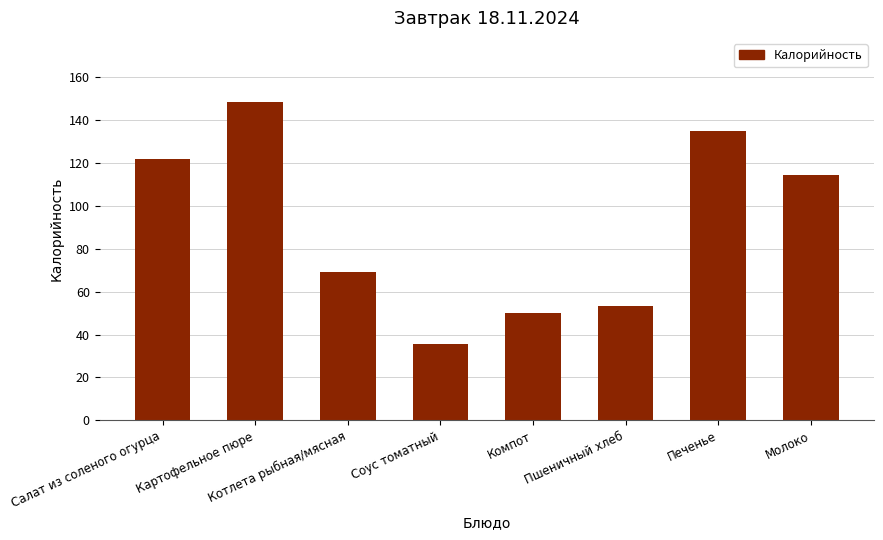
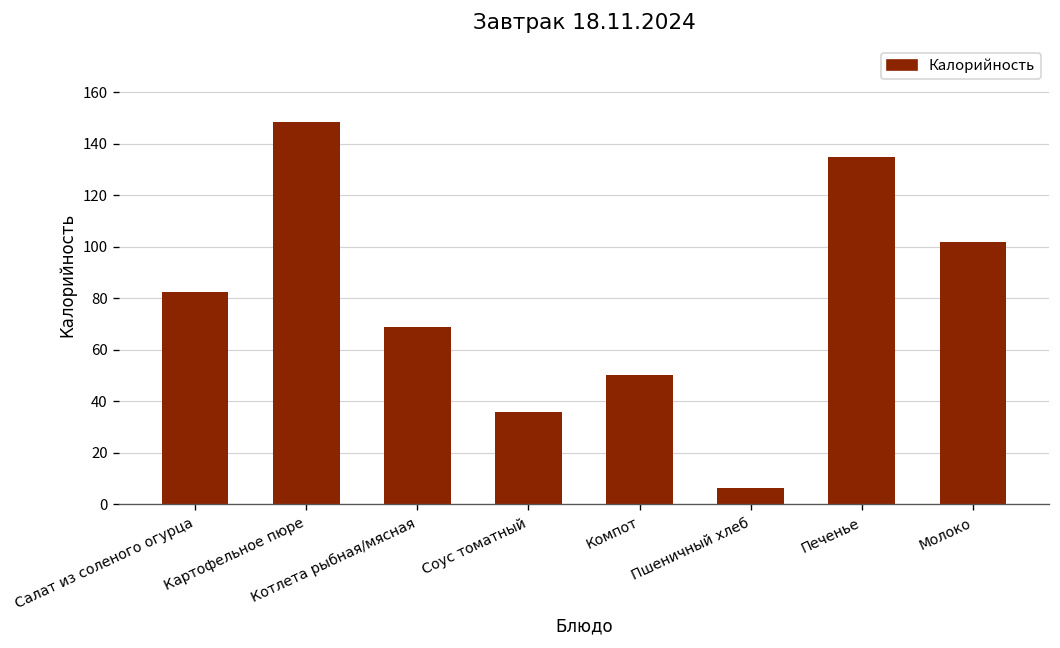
Салат из соленого огурца: 122 -> 83
Пшеничный хлеб: 54 -> 6
Молоко: 114 -> 102
